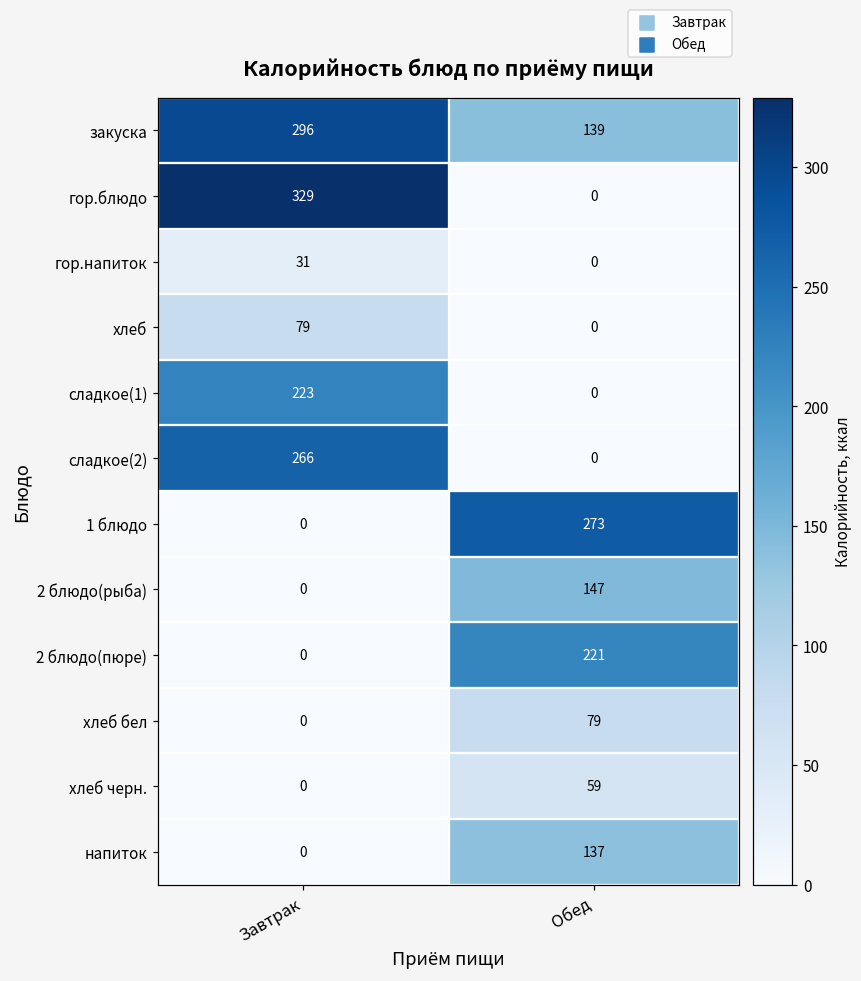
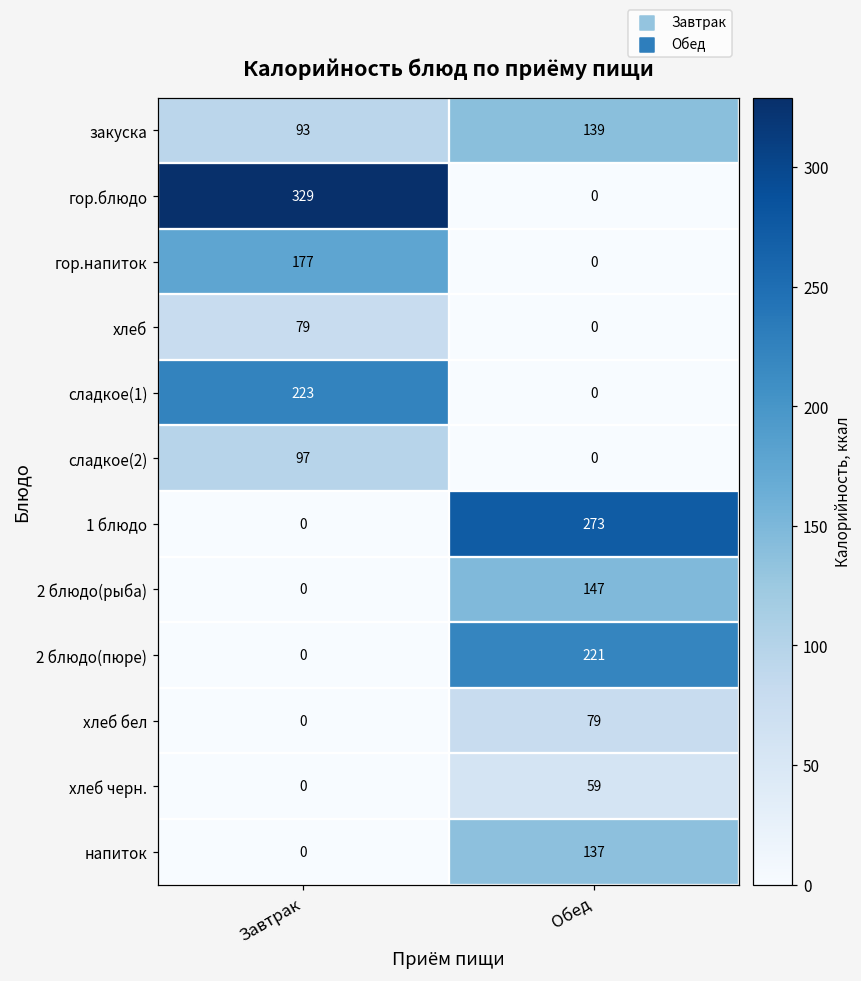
закуска, Завтрак: 296 -> 93
гор.напиток, Завтрак: 31 -> 177
сладкое(2), Завтрак: 266 -> 97
